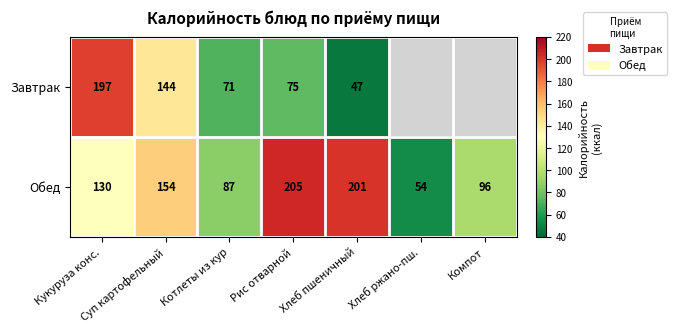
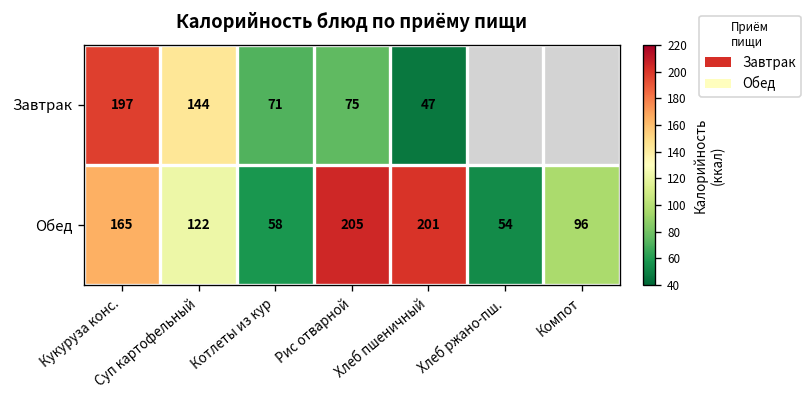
Обед, Кукуруза конс.: 130 -> 165
Обед, Суп картофельный: 154 -> 122
Обед, Котлеты из кур: 87 -> 58
